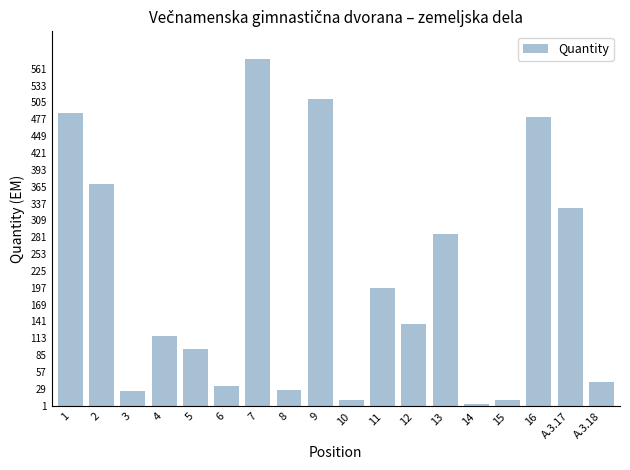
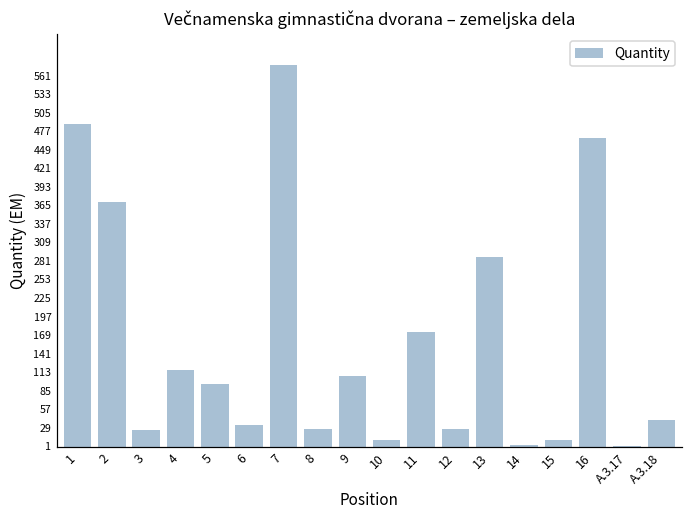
9: 510 -> 110
11: 200 -> 170
12: 140 -> 30
16: 480 -> 470
A.3.17: 330 -> 0
